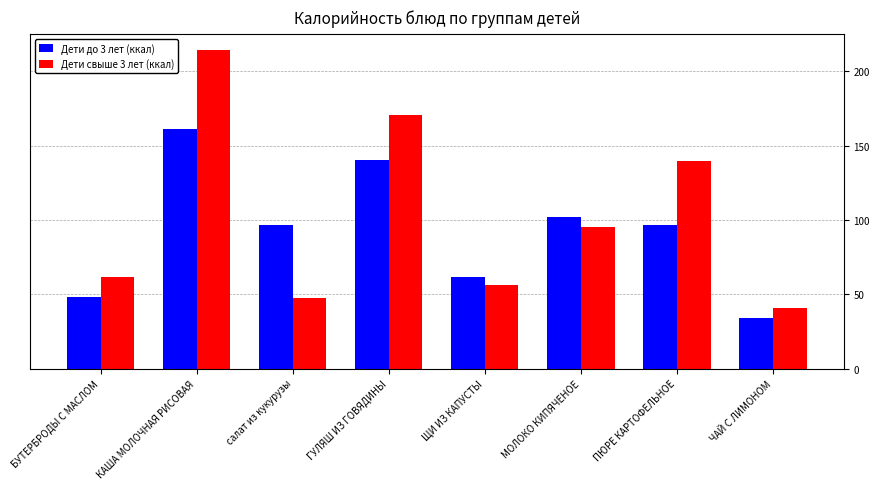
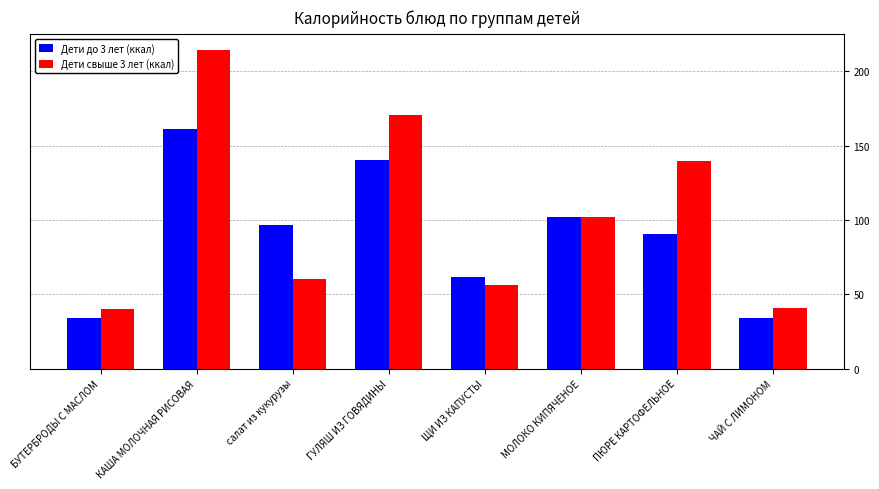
Дети до 3 лет (ккал), БУТЕРБРОДЫ С МАСЛОМ: 48 -> 34
Дети свыше 3 лет (ккал), БУТЕРБРОДЫ С МАСЛОМ: 62 -> 40
Дети свыше 3 лет (ккал), салат из кукурузы: 48 -> 60
Дети свыше 3 лет (ккал), МОЛОКО КИПЯЧЕНОЕ: 95 -> 102
Дети до 3 лет (ккал), ПЮРЕ КАРТОФЕЛЬНОЕ: 97 -> 91
